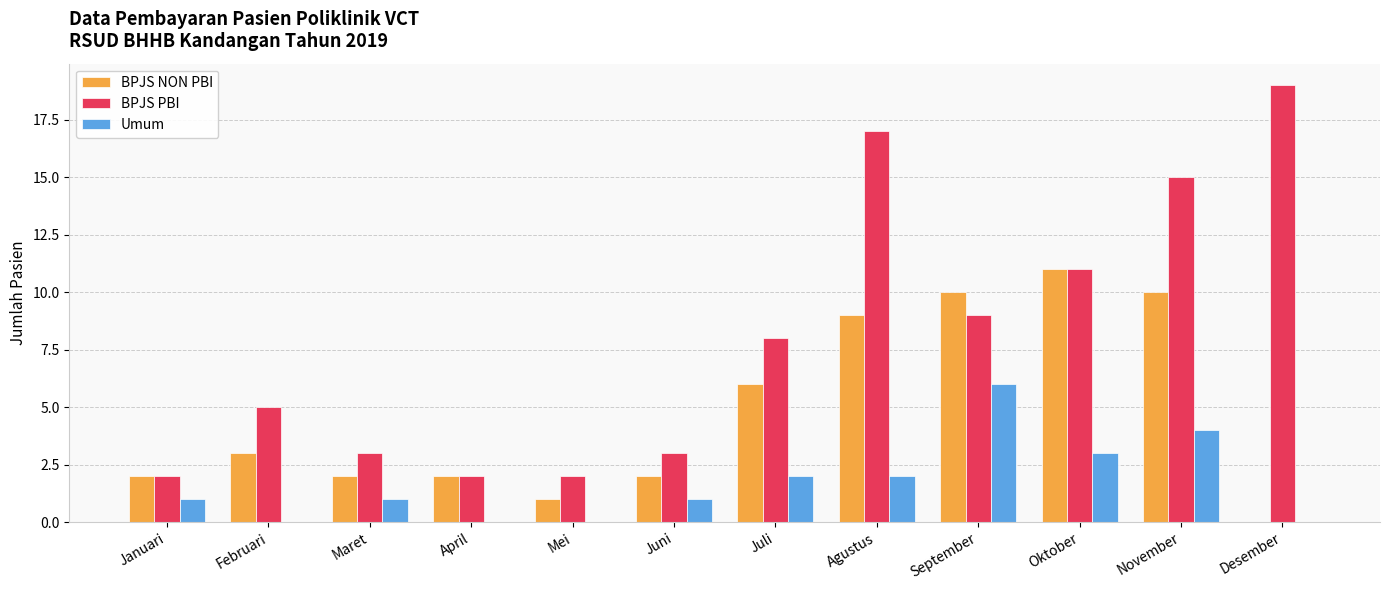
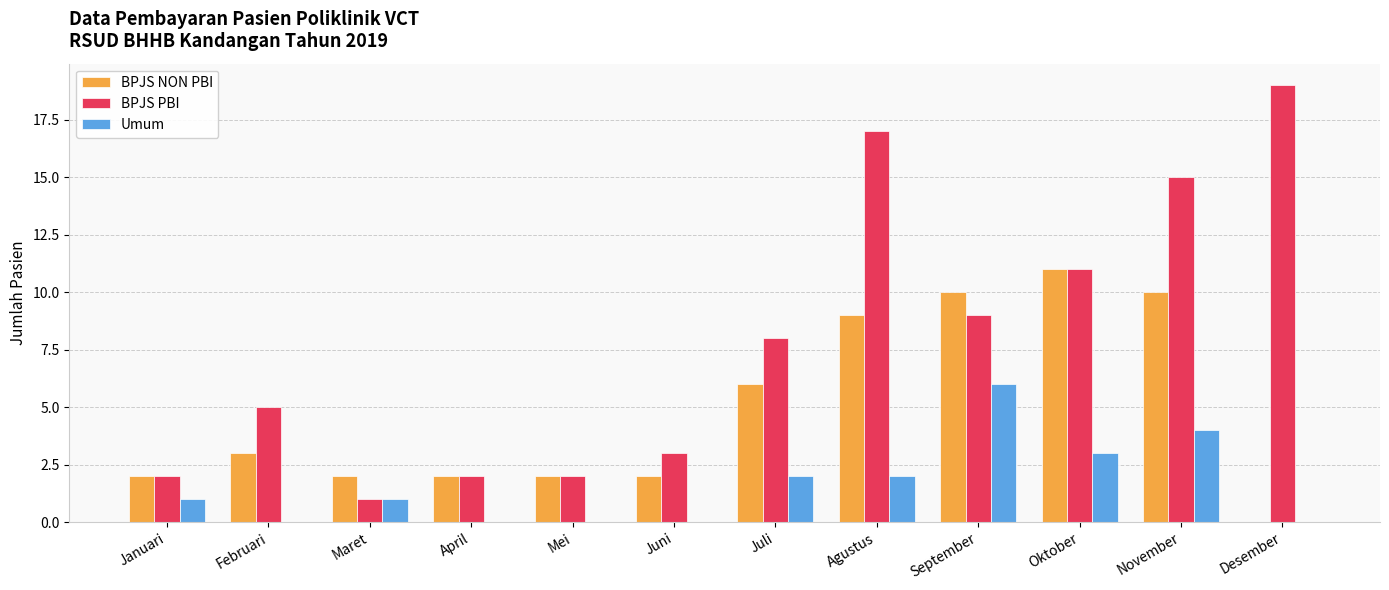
BPJS PBI, Maret: 3 -> 1
BPJS NON PBI, Mei: 1 -> 2
Umum, Juni: 1 -> 0
